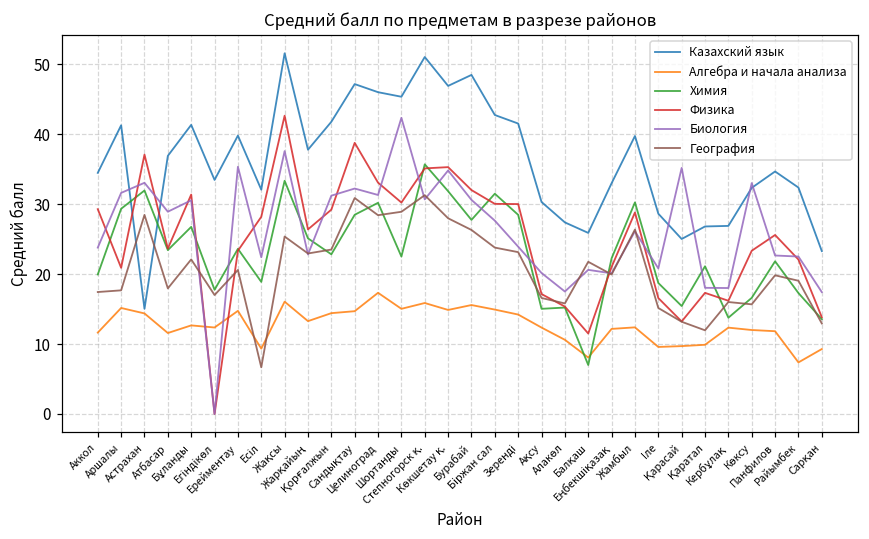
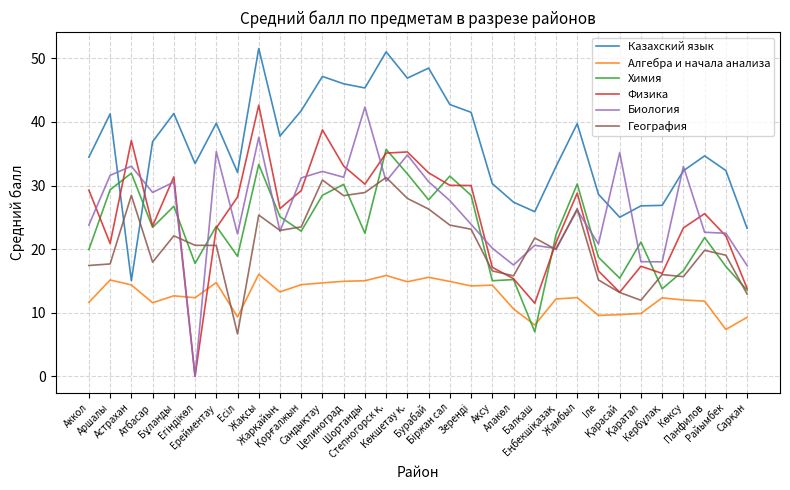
География, Егіндікөл: 17 -> 21
Алгебра и начала анализа, Целиноград: 17 -> 15
Алгебра и начала анализа, Ақсу: 12 -> 14
